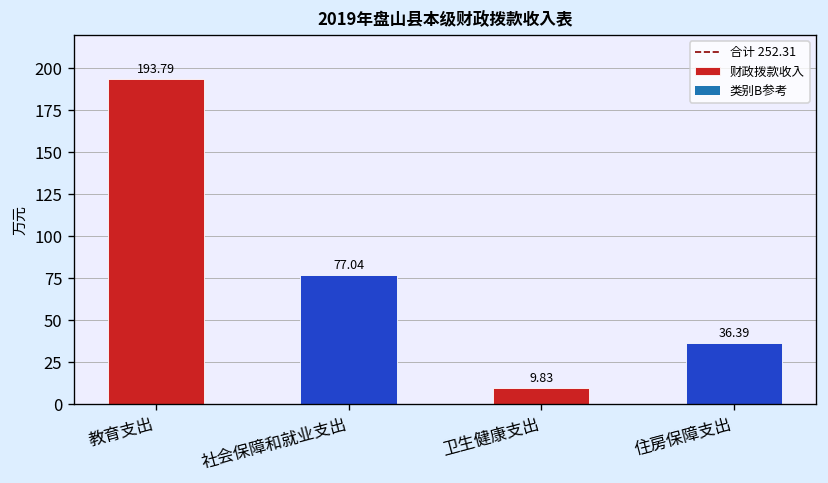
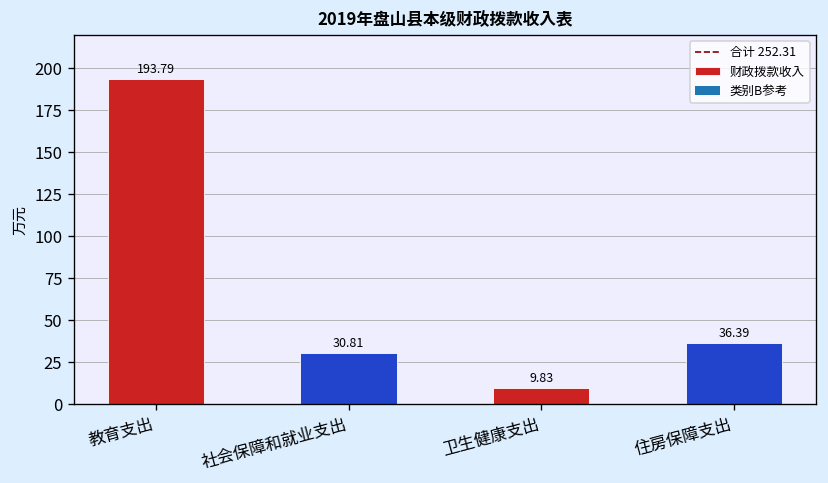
社会保障和就业支出: 77.04 -> 30.81
